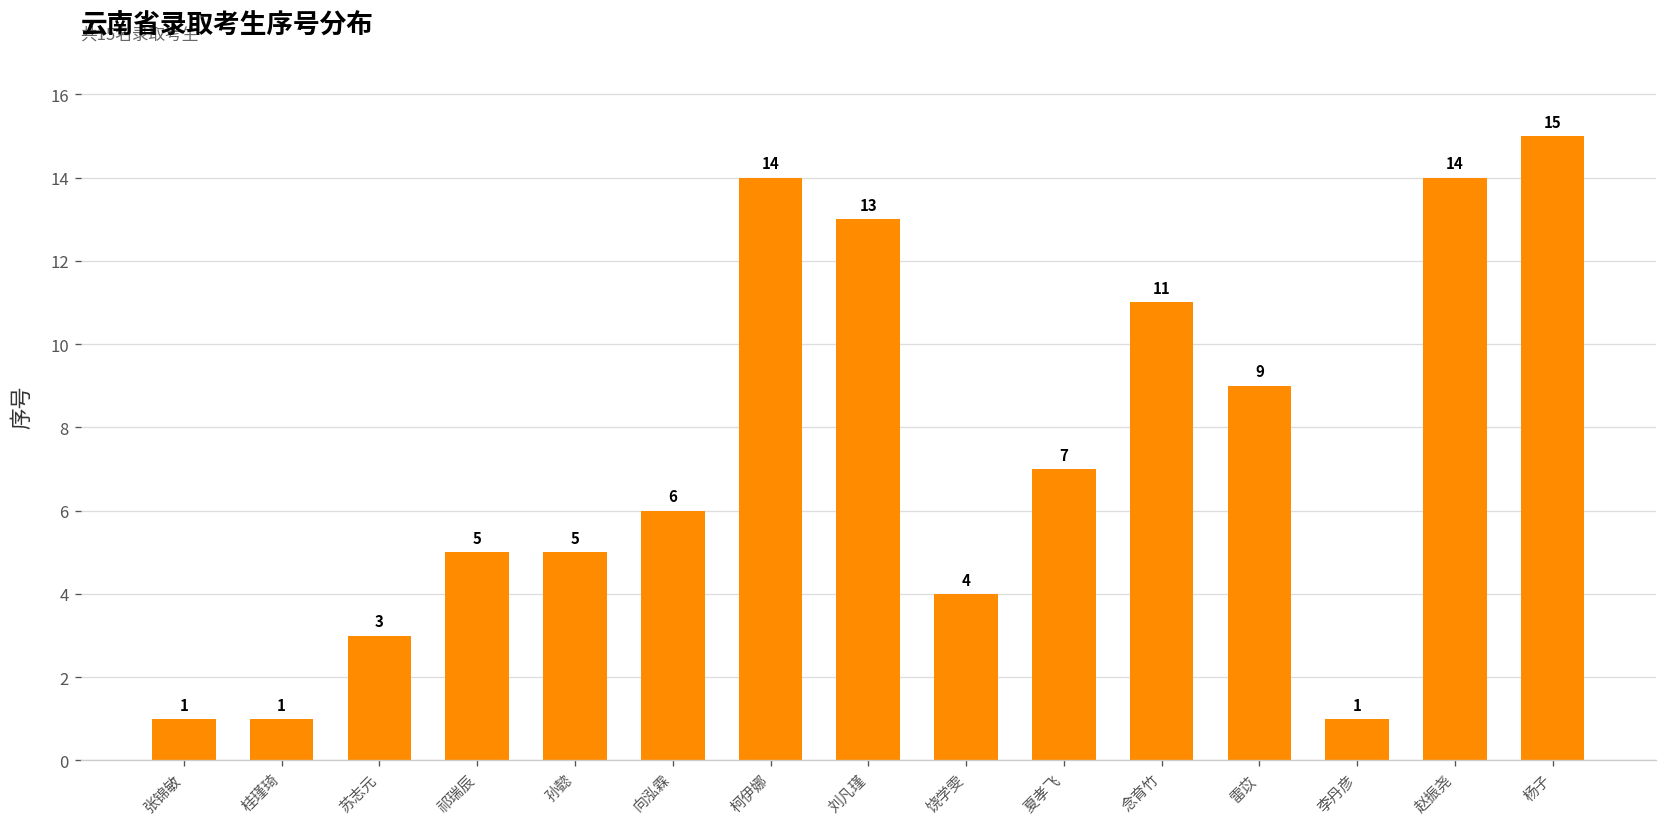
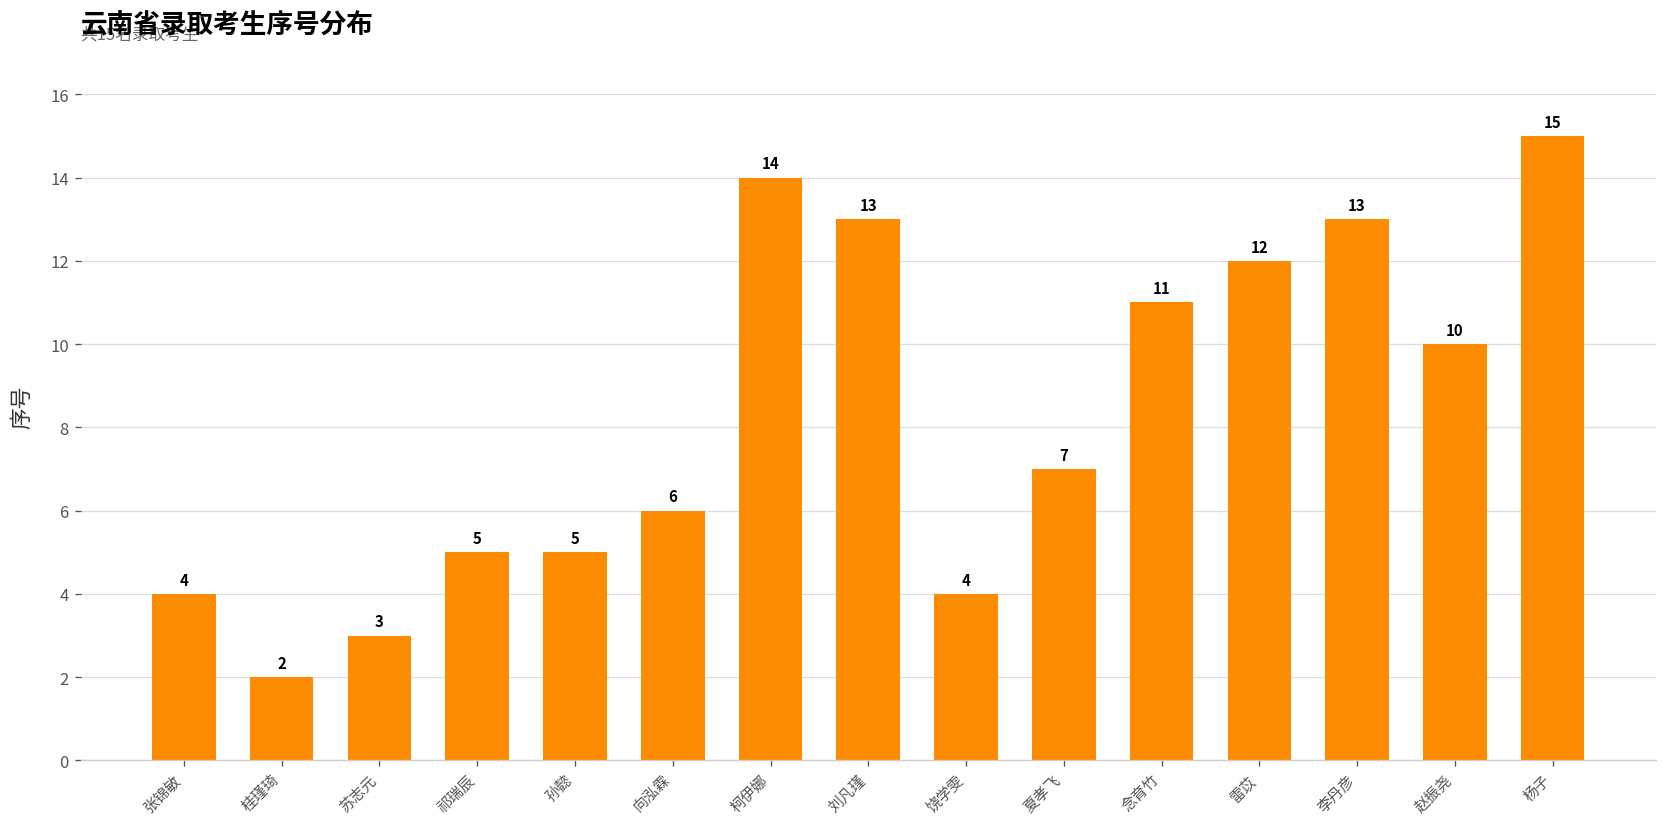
张锦敏: 1 -> 4
桂瑾琦: 1 -> 2
雷苡: 9 -> 12
李丹彦: 1 -> 13
赵振尧: 14 -> 10
